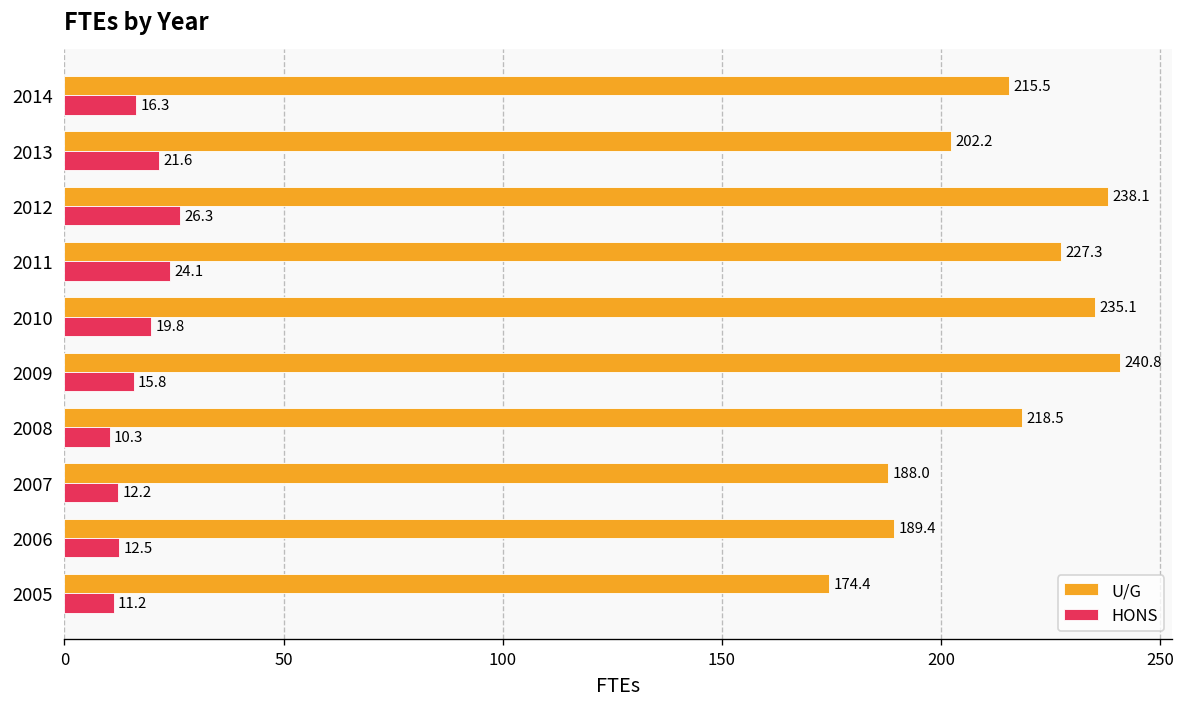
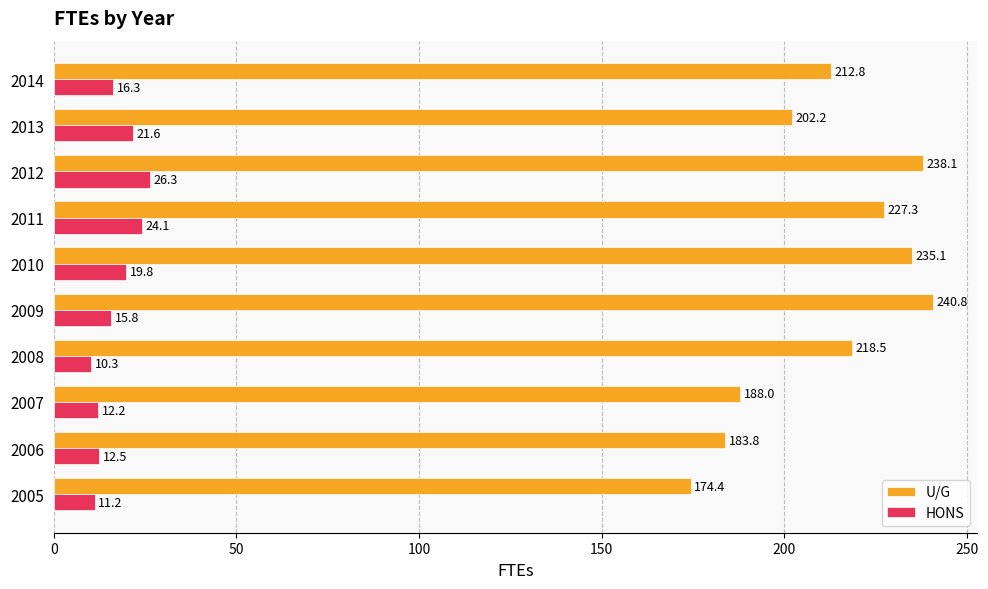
U/G, 2014: 215.5 -> 212.8
U/G, 2006: 189.4 -> 183.8
